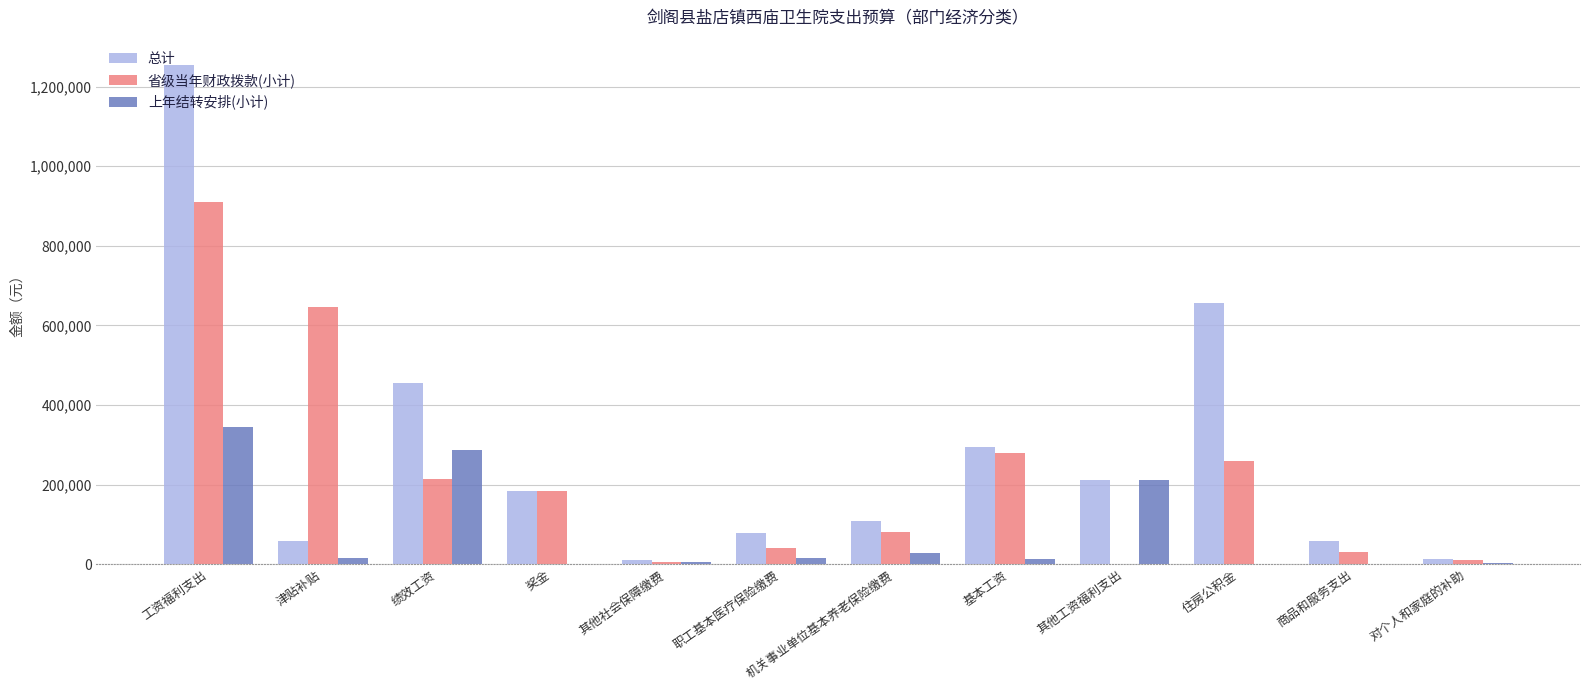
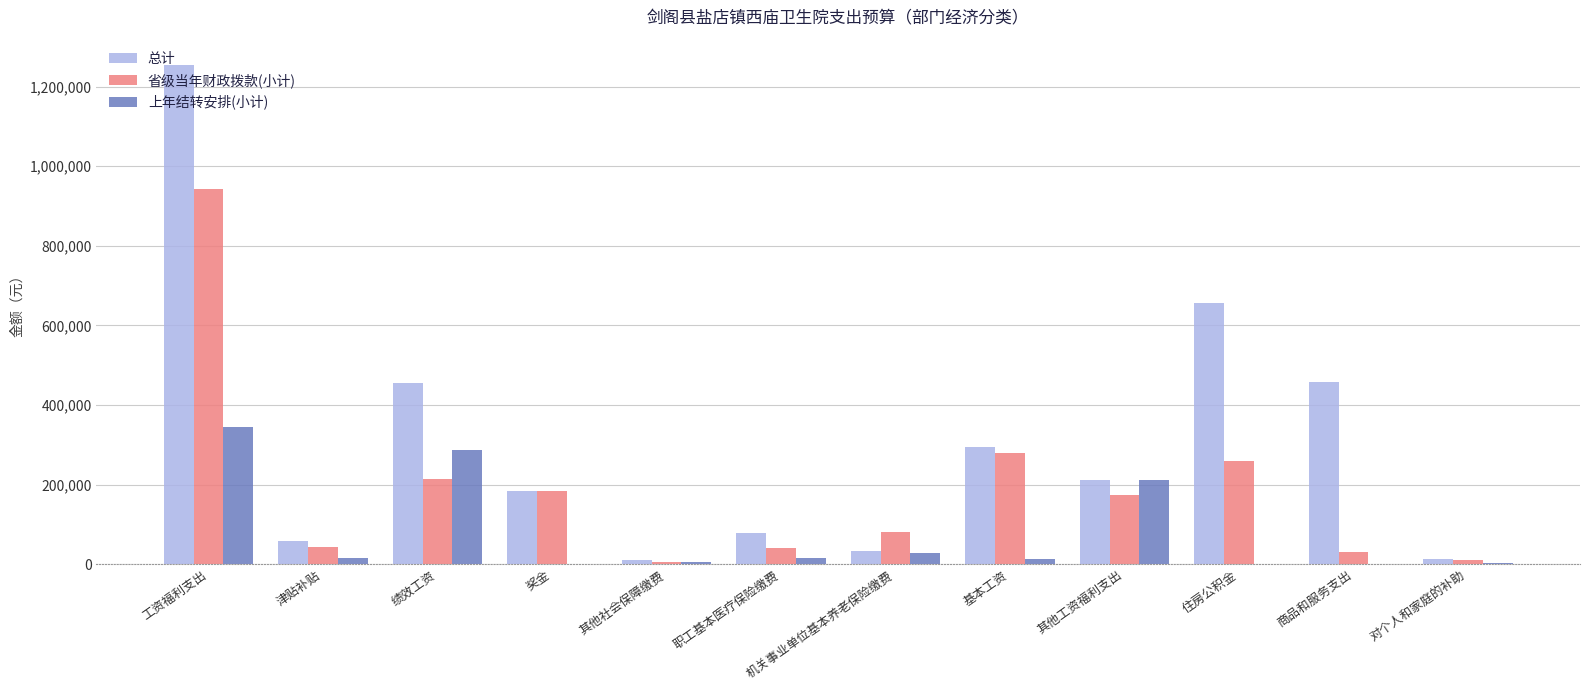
省级当年财政拨款(小计), 工资福利支出: 910,000 -> 940,000
省级当年财政拨款(小计), 津贴补贴: 650,000 -> 40,000
总计, 机关事业单位基本养老保险缴费: 110,000 -> 30,000
省级当年财政拨款(小计), 其他工资福利支出: 0 -> 170,000
总计, 商品和服务支出: 60,000 -> 460,000
